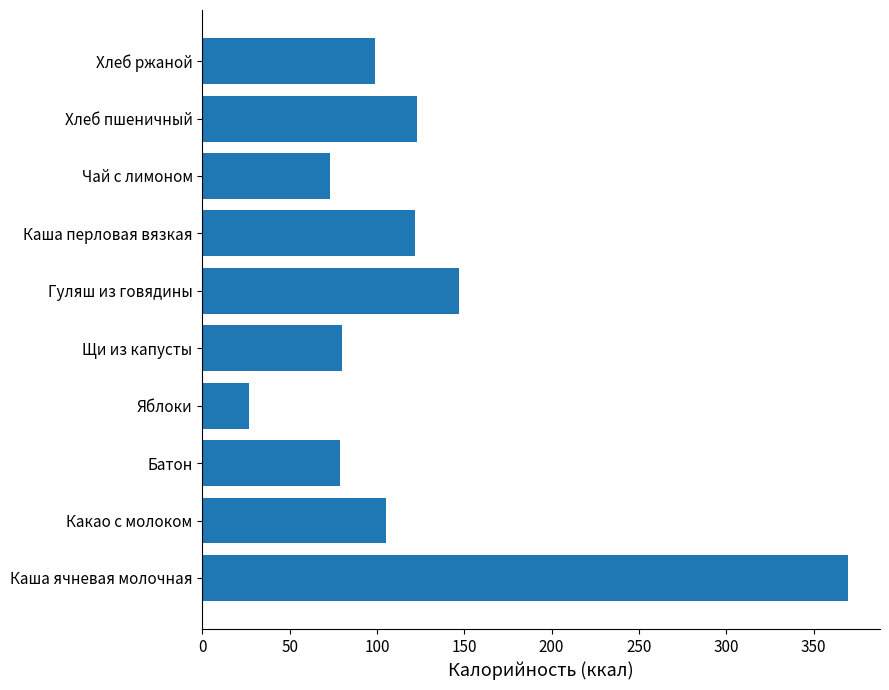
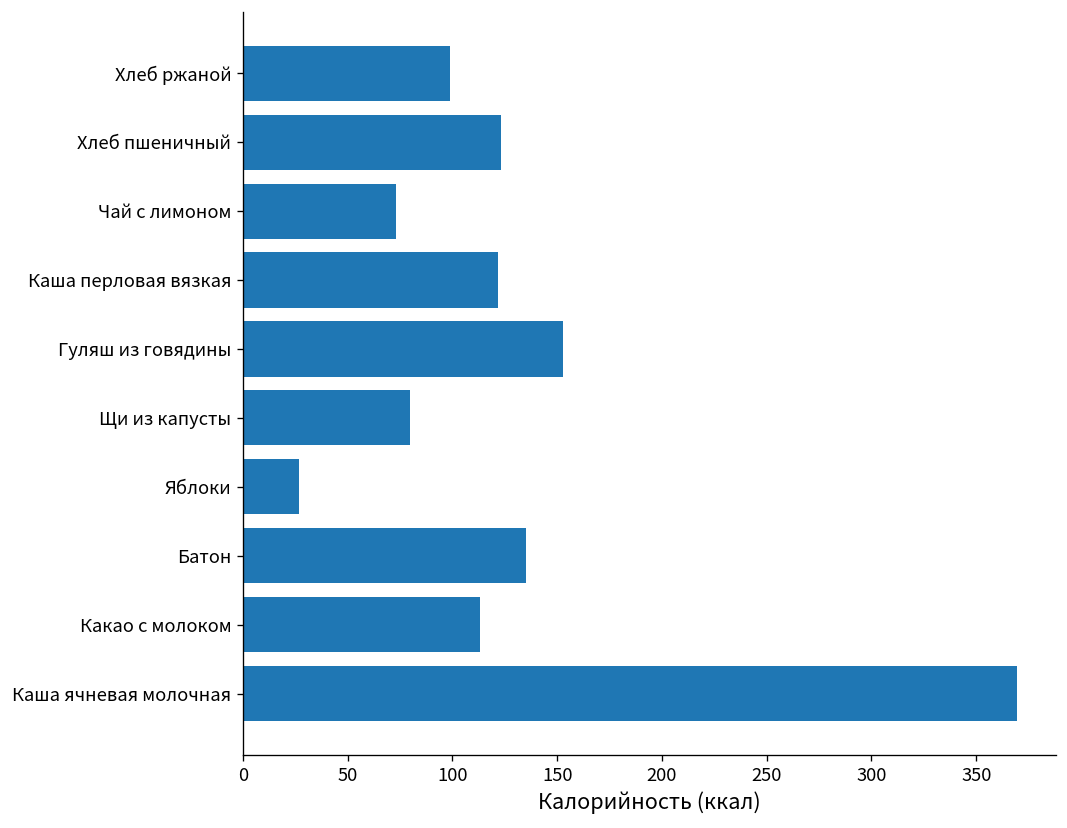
Гуляш из говядины: 147 -> 153
Батон: 79 -> 135
Какао с молоком: 105 -> 113
